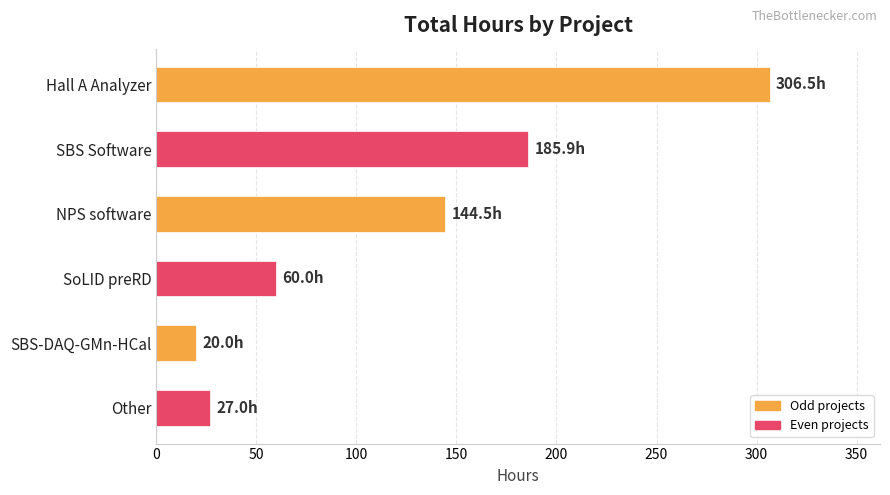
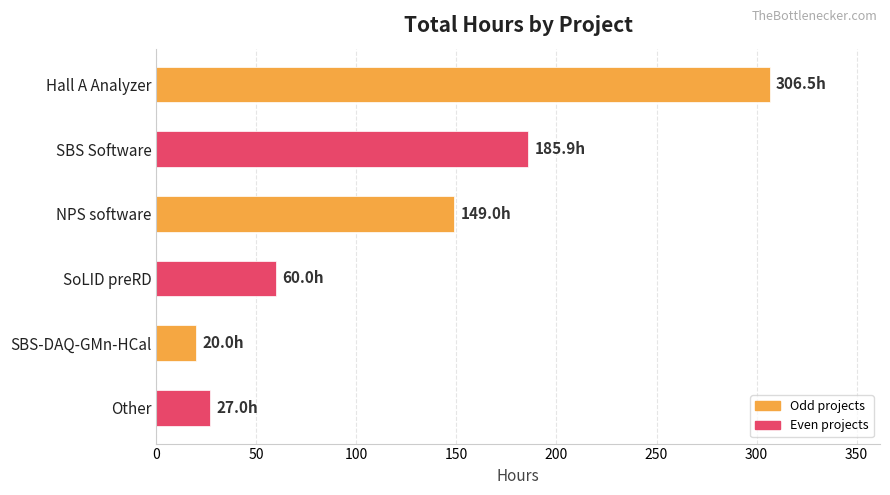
NPS software: 144.5h -> 149.0h
